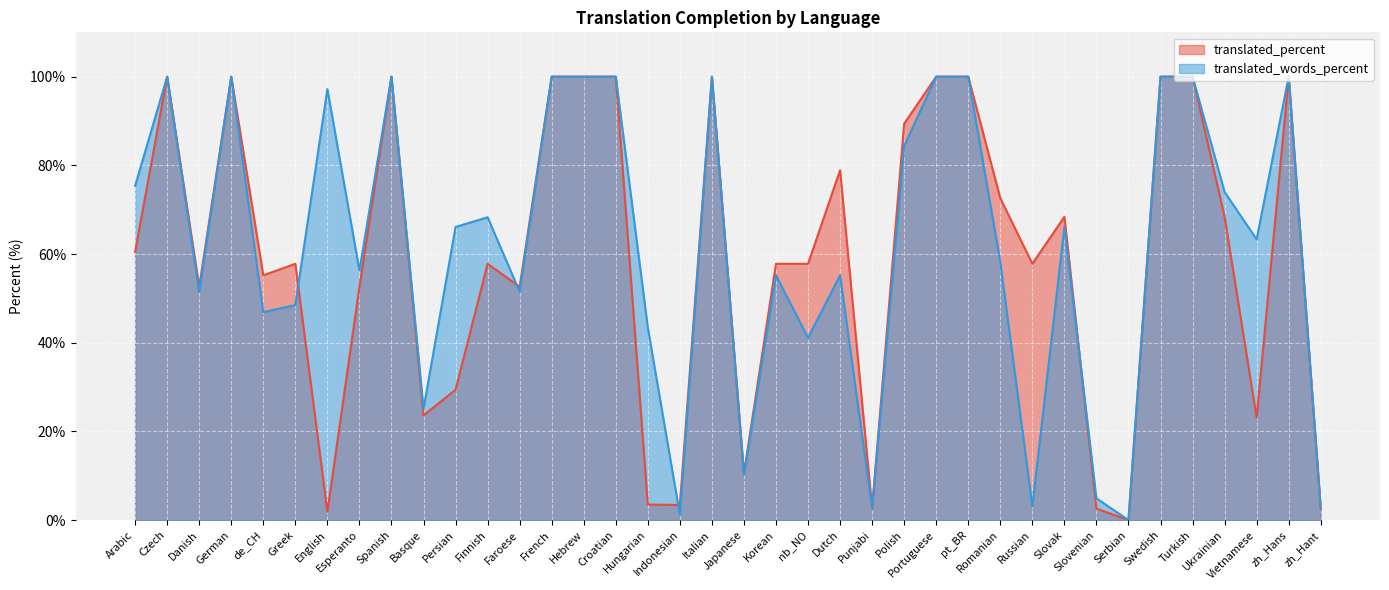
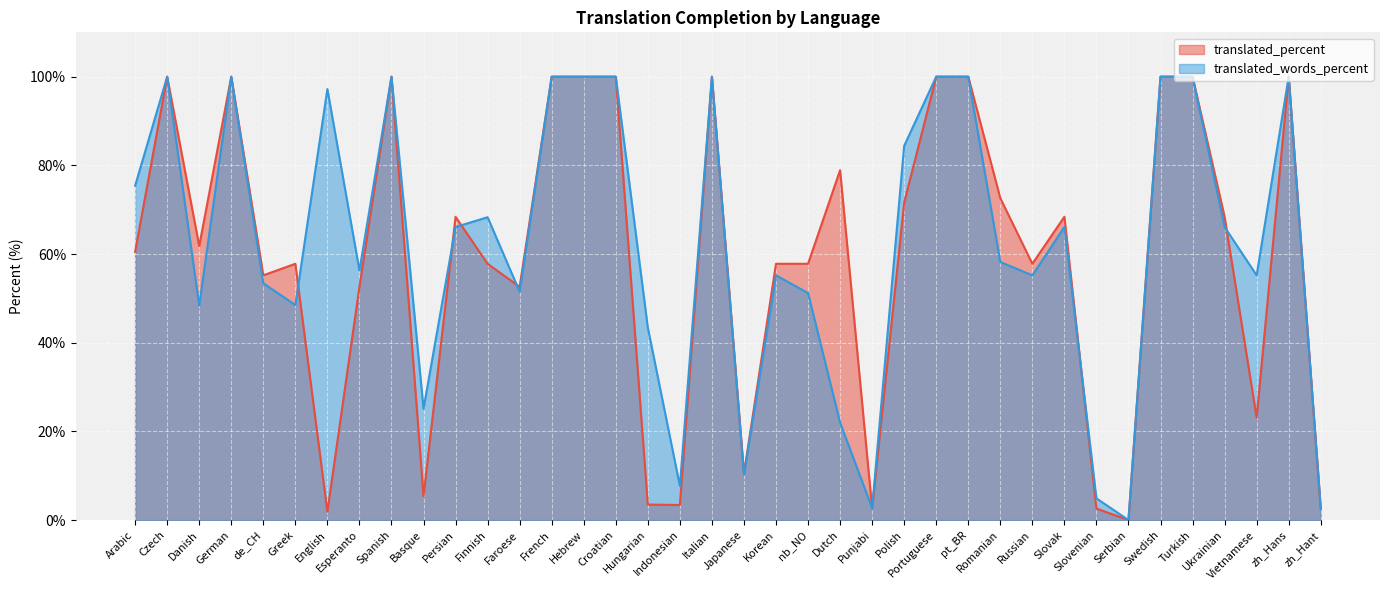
translated_percent, Danish: 53% -> 62%
translated_words_percent, Danish: 52% -> 48%
translated_words_percent, de_CH: 47% -> 53%
translated_percent, Basque: 24% -> 5%
translated_percent, Persian: 29% -> 68%
translated_words_percent, Indonesian: 1% -> 8%
translated_words_percent, nb_NO: 41% -> 51%
translated_words_percent, Dutch: 55% -> 22%
translated_percent, Polish: 89% -> 72%
translated_words_percent, Russian: 3% -> 55%
translated_words_percent, Ukrainian: 74% -> 66%
translated_words_percent, Vietnamese: 63% -> 55%
